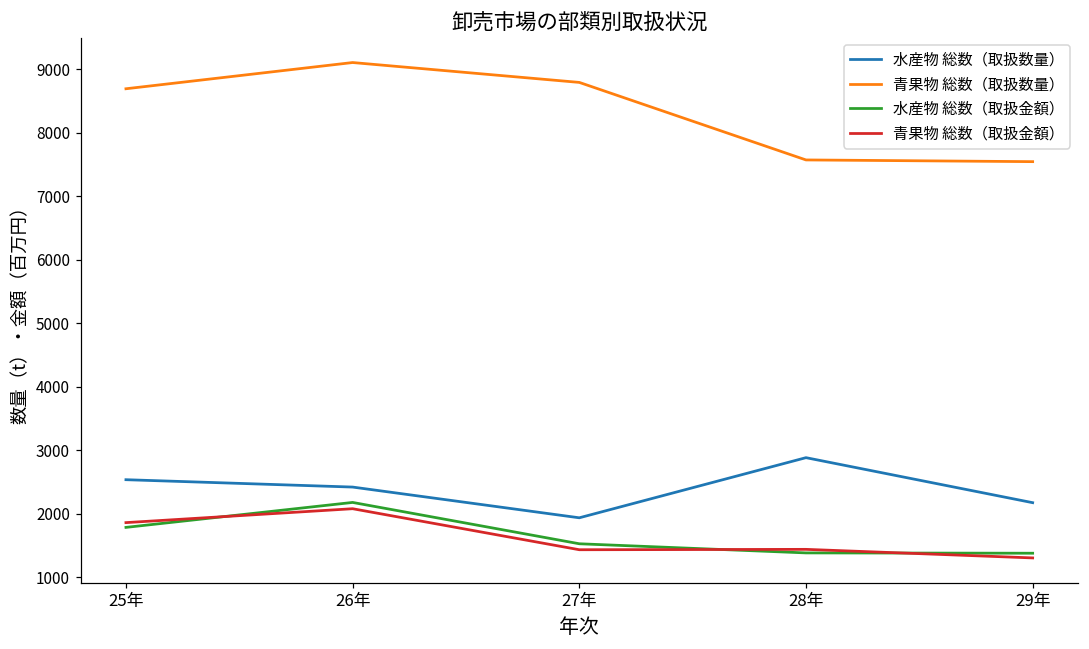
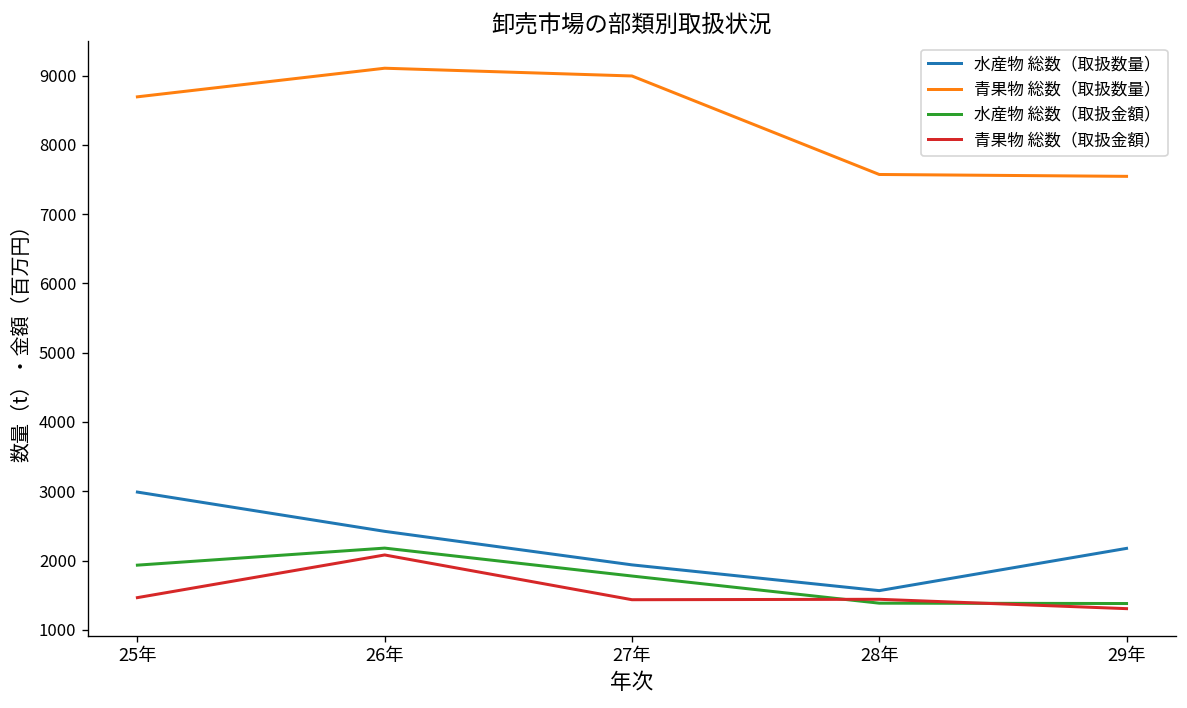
水産物 総数（取扱数量）, 25年: 2500 -> 3000
水産物 総数（取扱金額）, 25年: 1800 -> 1900
青果物 総数（取扱金額）, 25年: 1900 -> 1500
青果物 総数（取扱数量）, 27年: 8800 -> 9000
水産物 総数（取扱金額）, 27年: 1500 -> 1800
水産物 総数（取扱数量）, 28年: 2900 -> 1600
